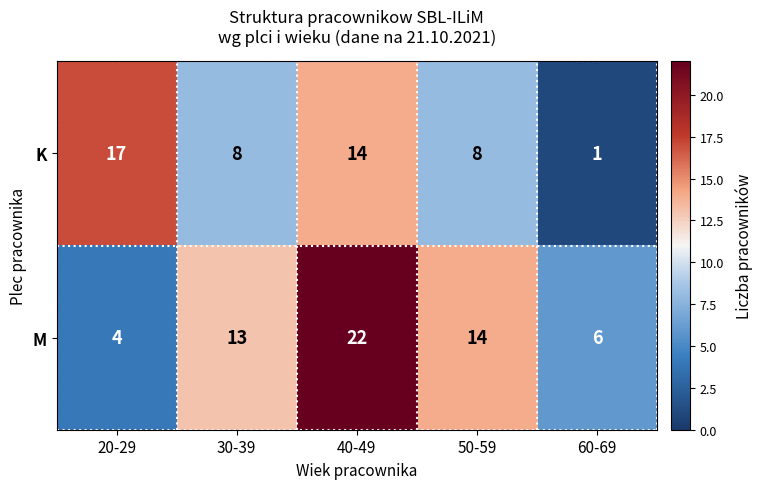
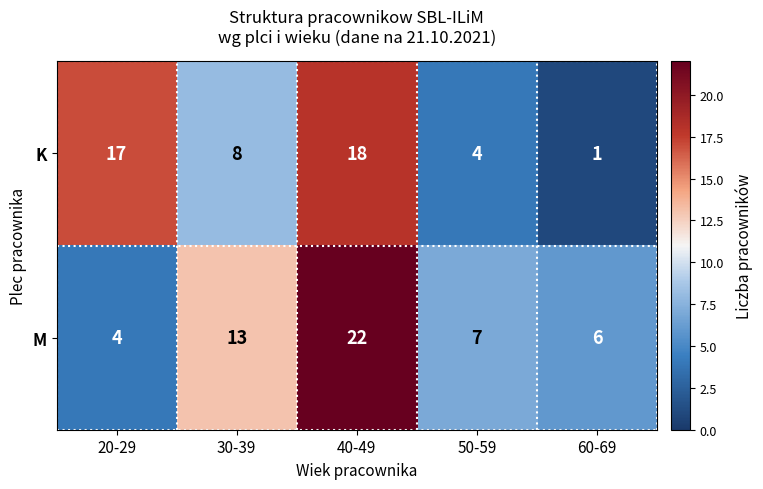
K, 40-49: 14 -> 18
K, 50-59: 8 -> 4
M, 50-59: 14 -> 7
